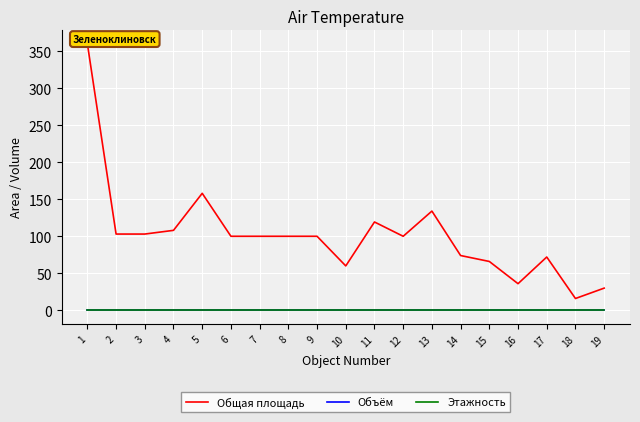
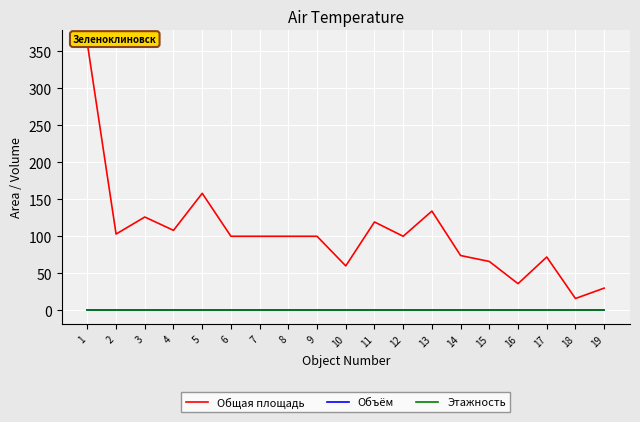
Общая площадь, 3: 100 -> 130
